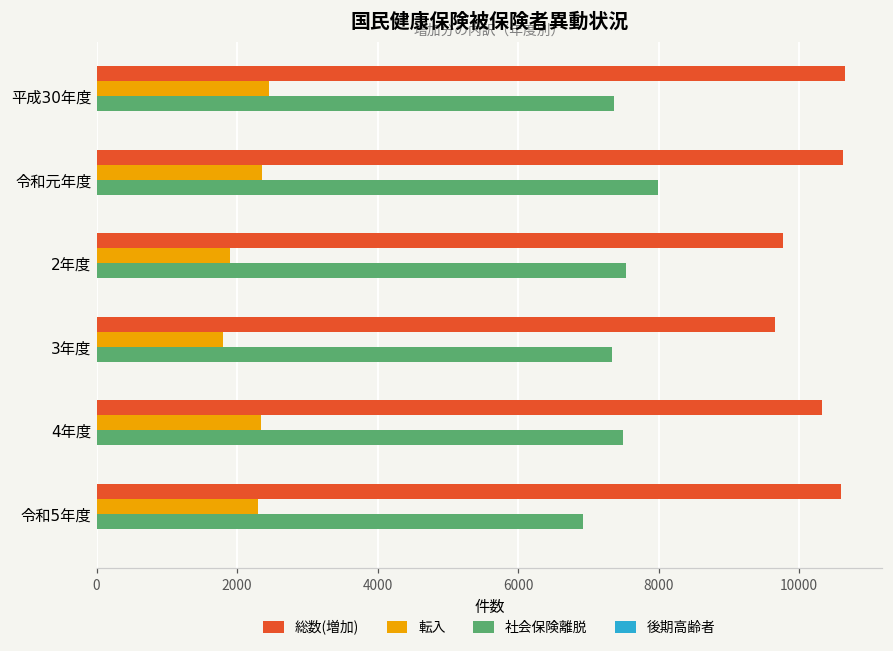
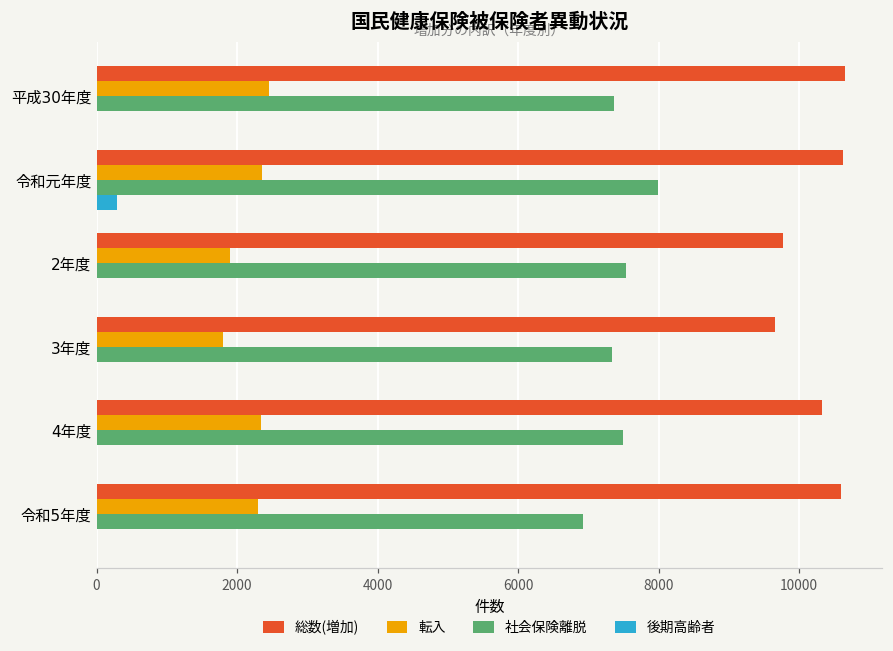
後期高齢者, 令和元年度: 0 -> 300
